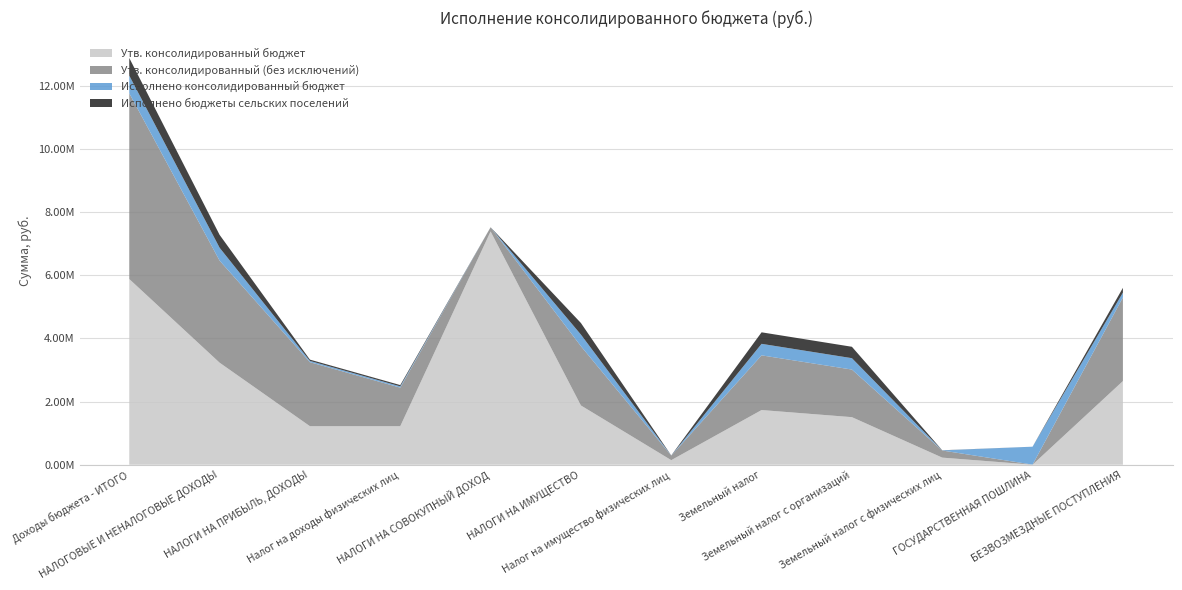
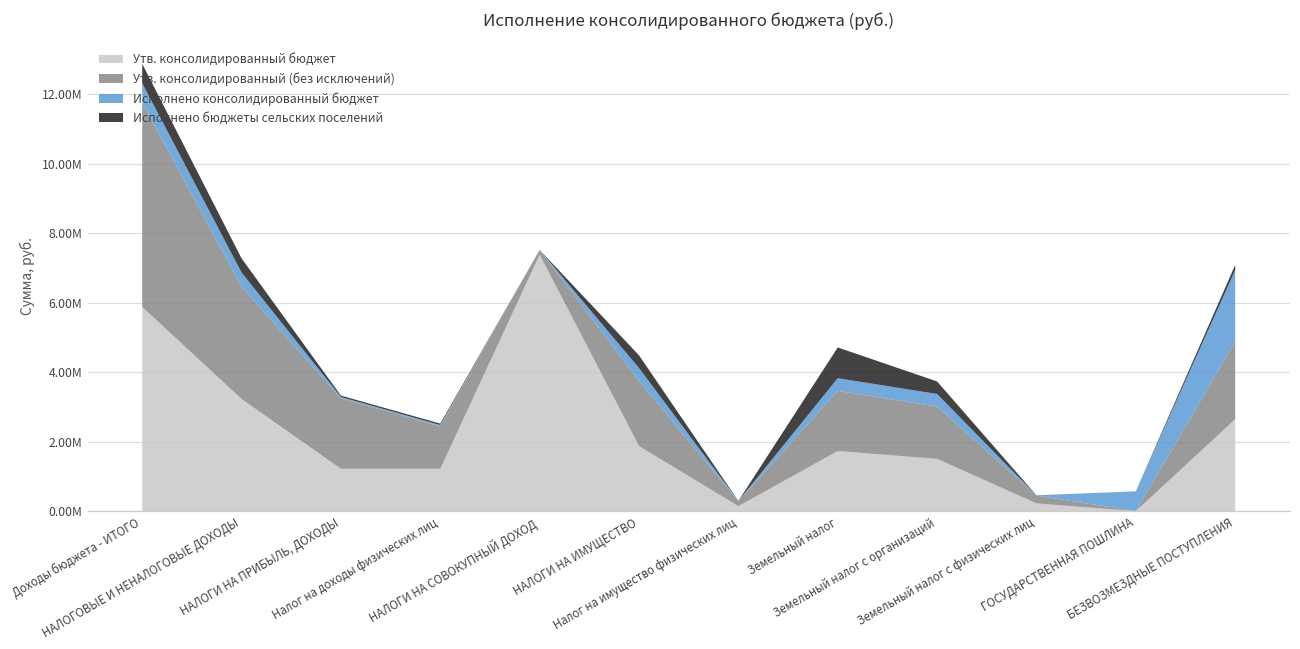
Исполнено бюджеты сельских поселений, Земельный налог: 400000 -> 900000
Утв. консолидированный (без исключений), БЕЗВОЗМЕЗДНЫЕ ПОСТУПЛЕНИЯ: 2600000 -> 2200000
Исполнено консолидированный бюджет, БЕЗВОЗМЕЗДНЫЕ ПОСТУПЛЕНИЯ: 200000 -> 2100000
